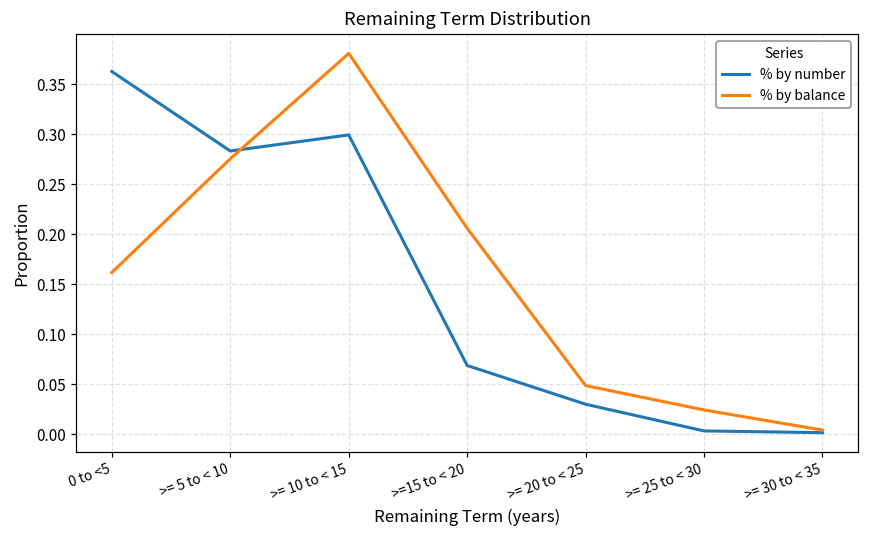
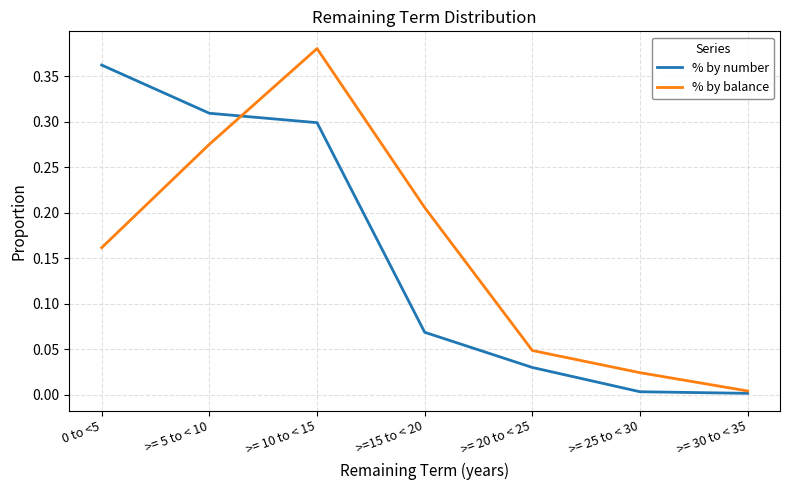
% by number, >= 5 to < 10: 0.28 -> 0.31
